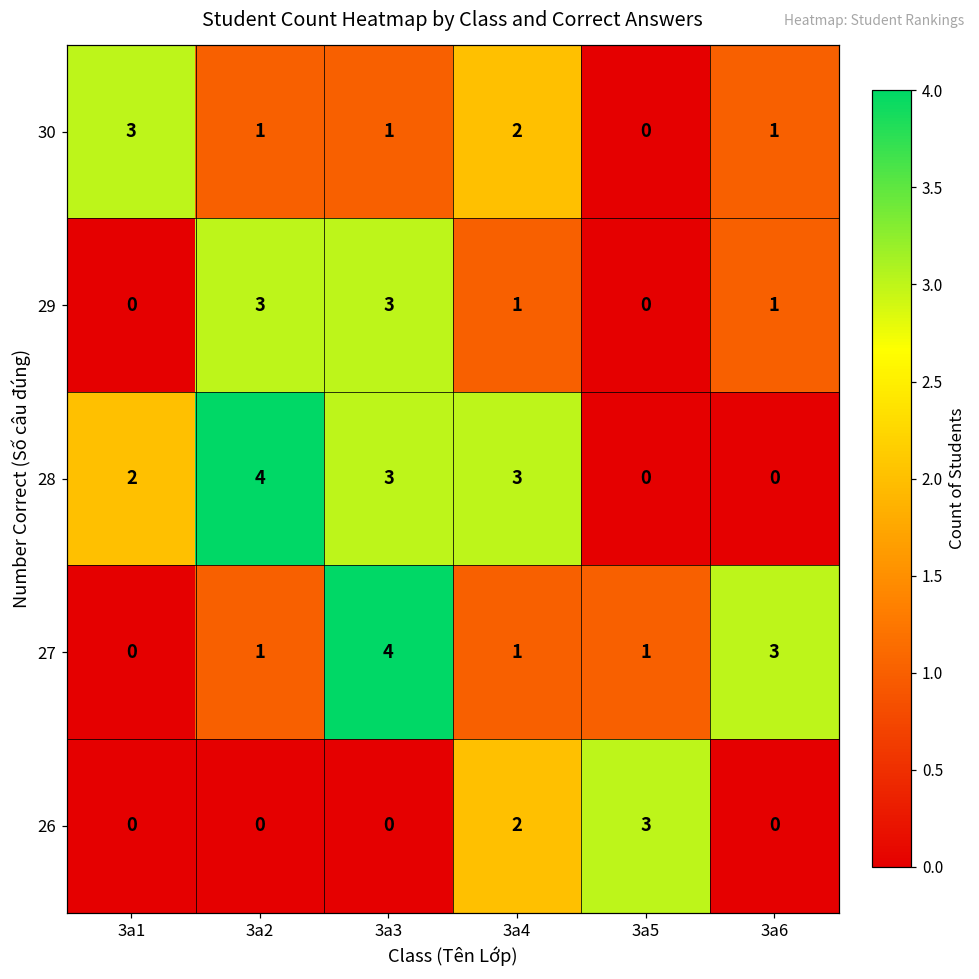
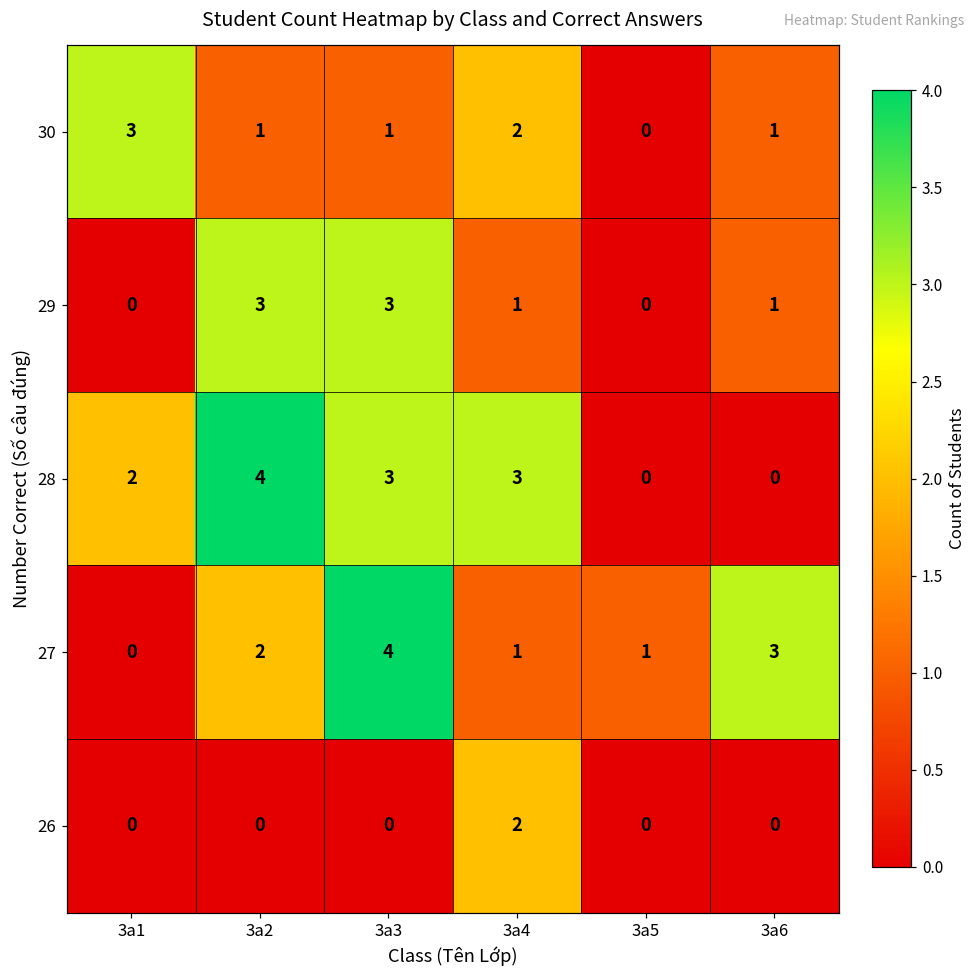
27, 3a2: 1 -> 2
26, 3a5: 3 -> 0
